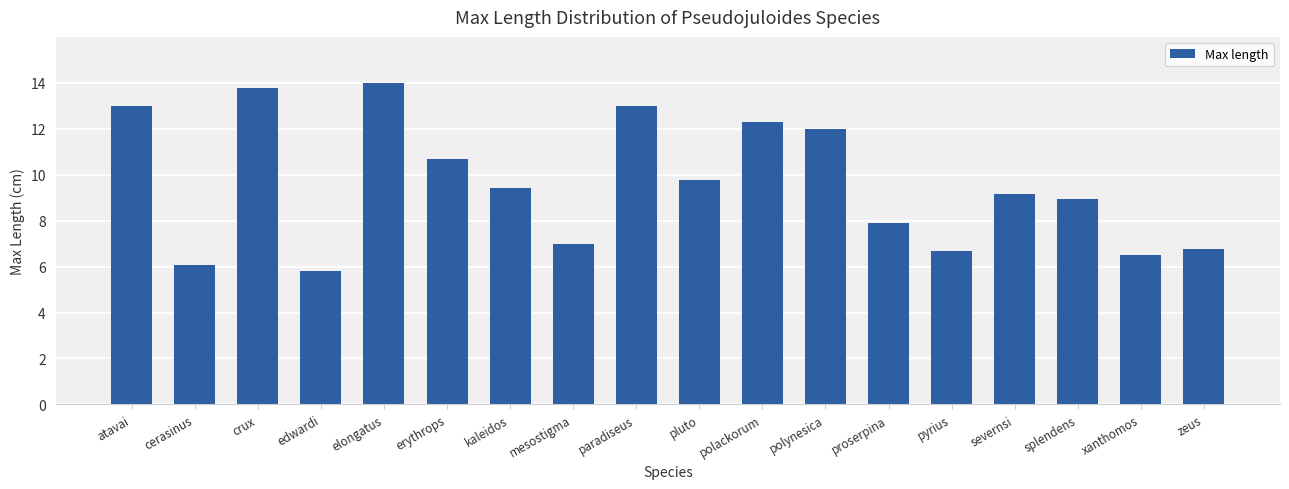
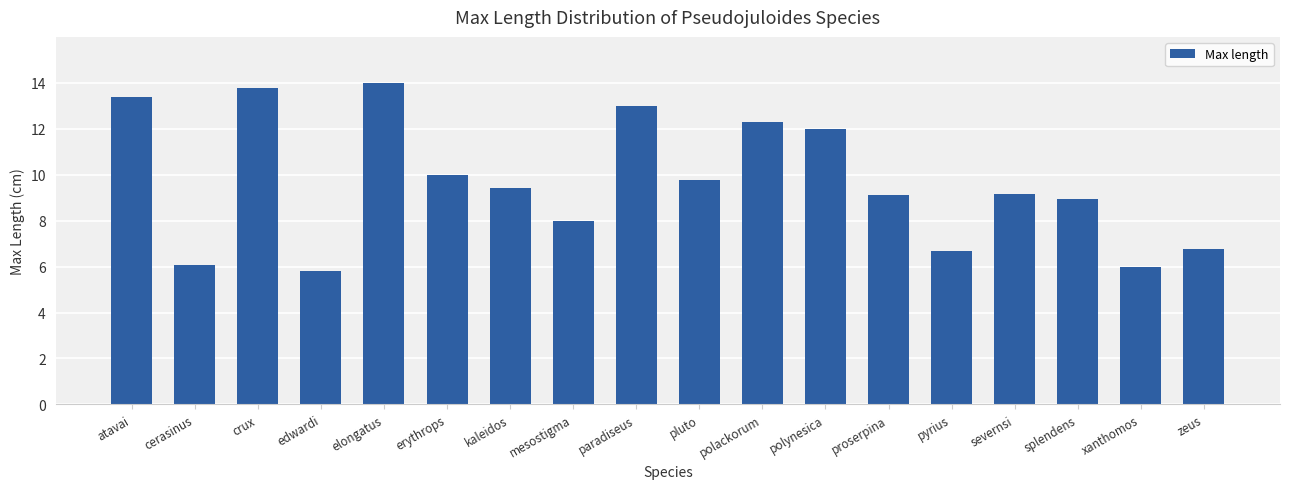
atavai: 13.0 -> 13.4
erythrops: 10.7 -> 10.0
mesostigma: 7 -> 8
proserpina: 7.9 -> 9.1
xanthomos: 6.5 -> 6.0
